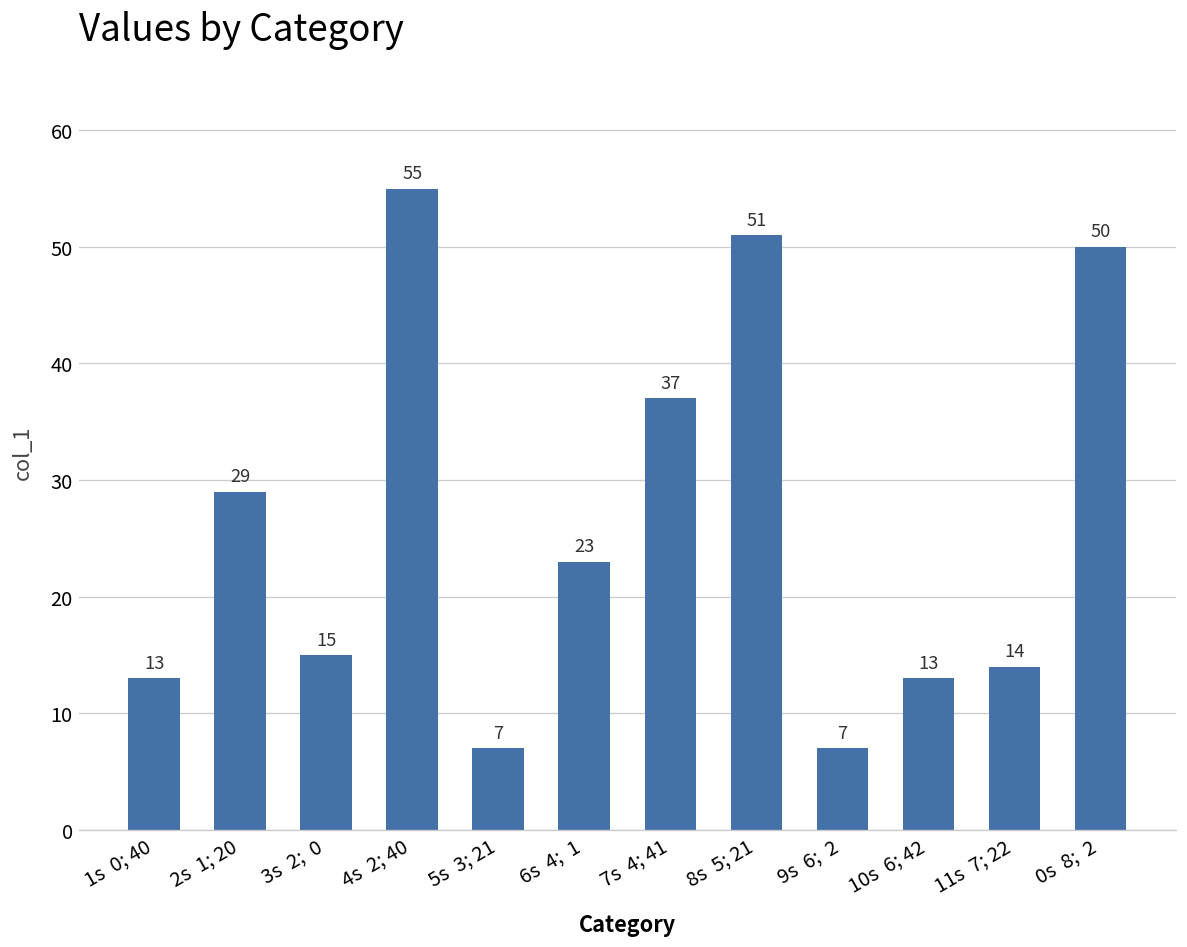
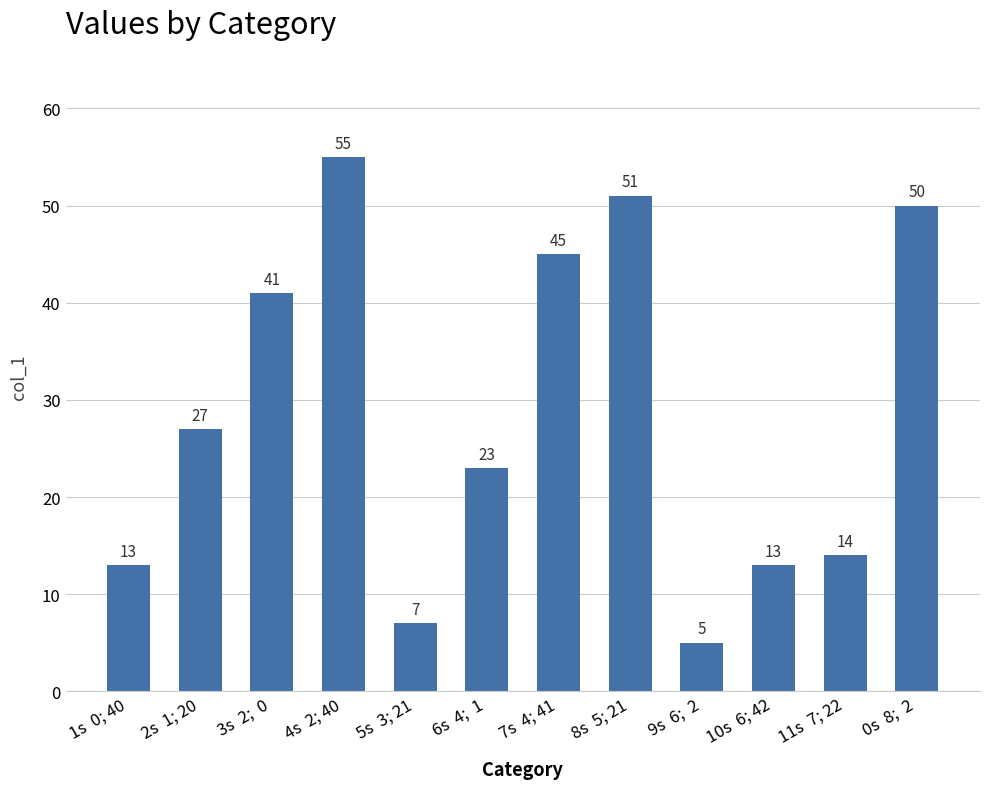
2s 1; 20: 29 -> 27
3s 2; 0: 15 -> 41
7s 4; 41: 37 -> 45
9s 6; 2: 7 -> 5
